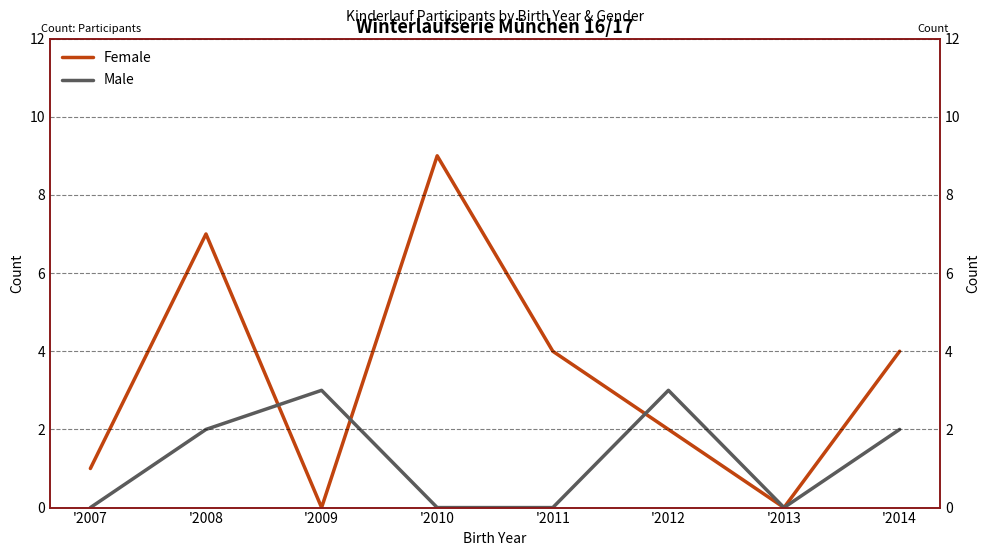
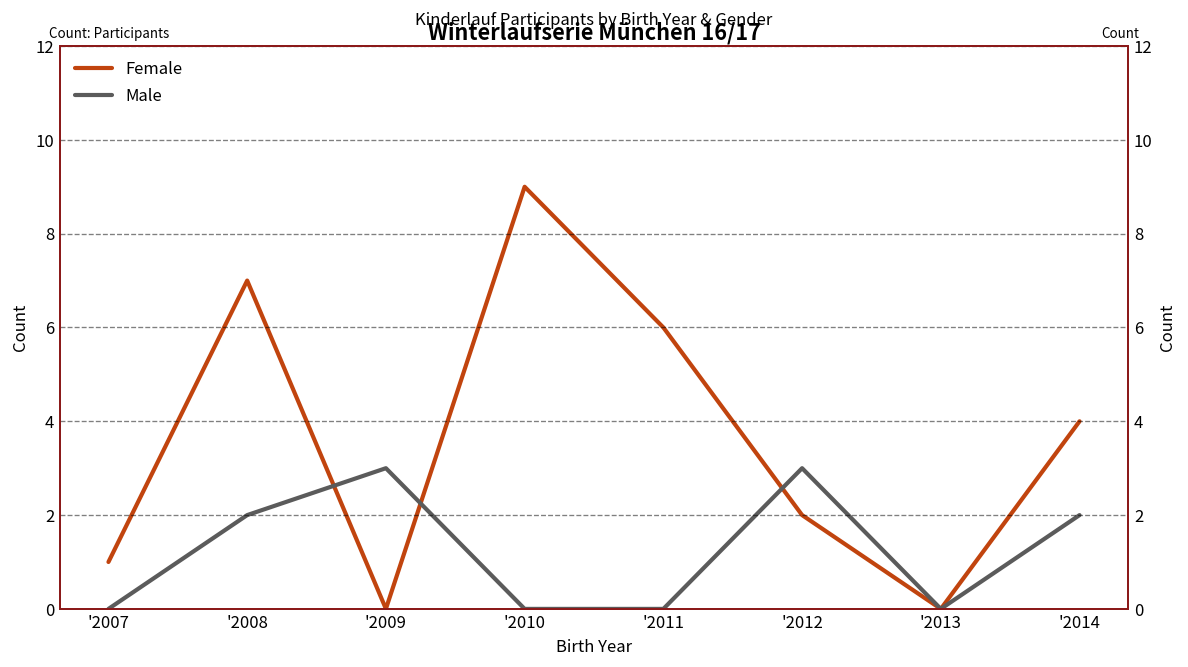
Female, '2011: 4 -> 6
